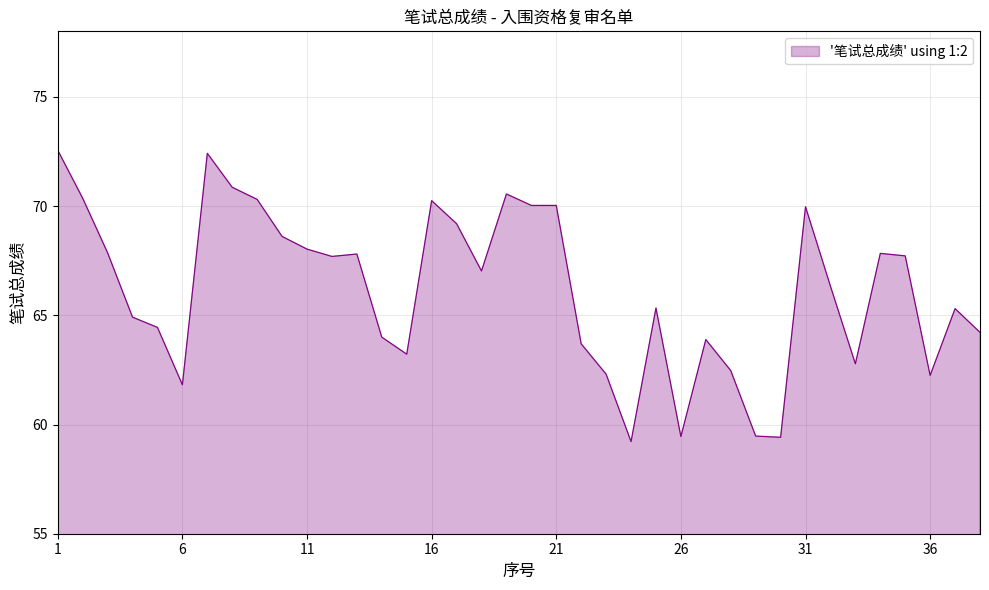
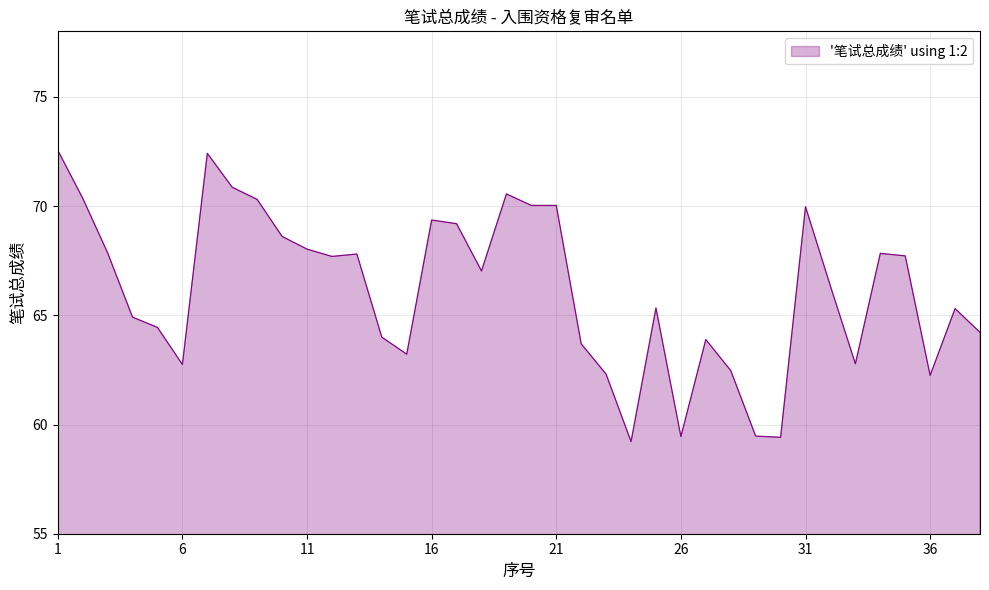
6: 61.8 -> 62.8
16: 70.3 -> 69.4
